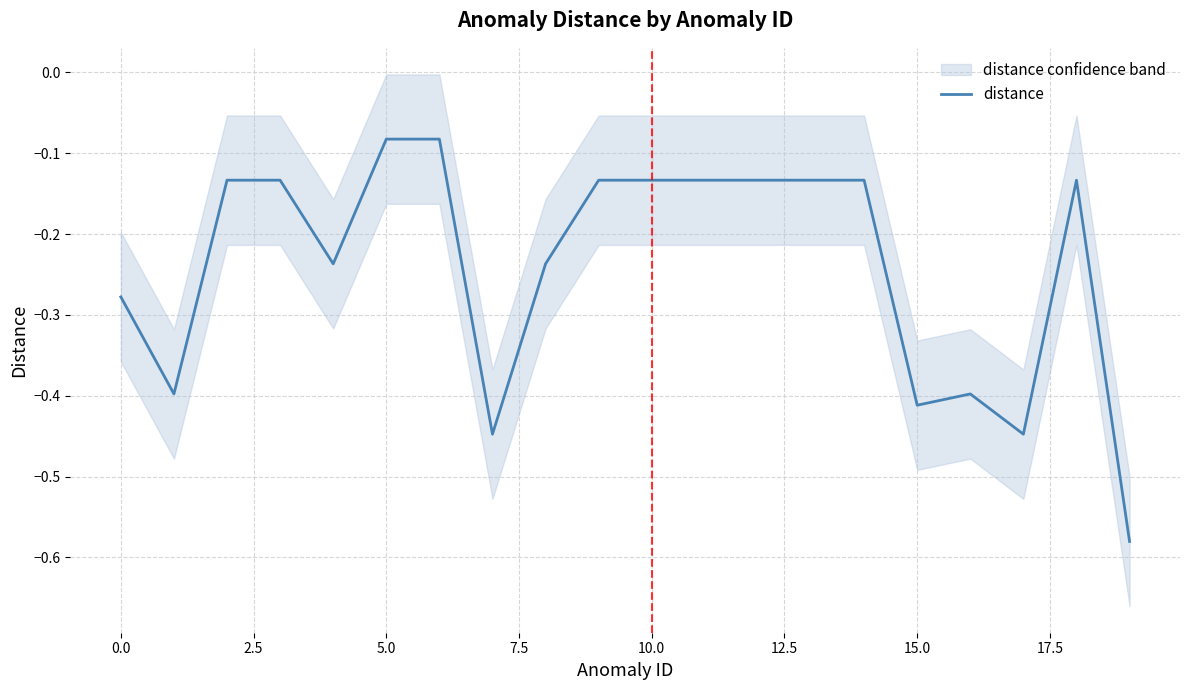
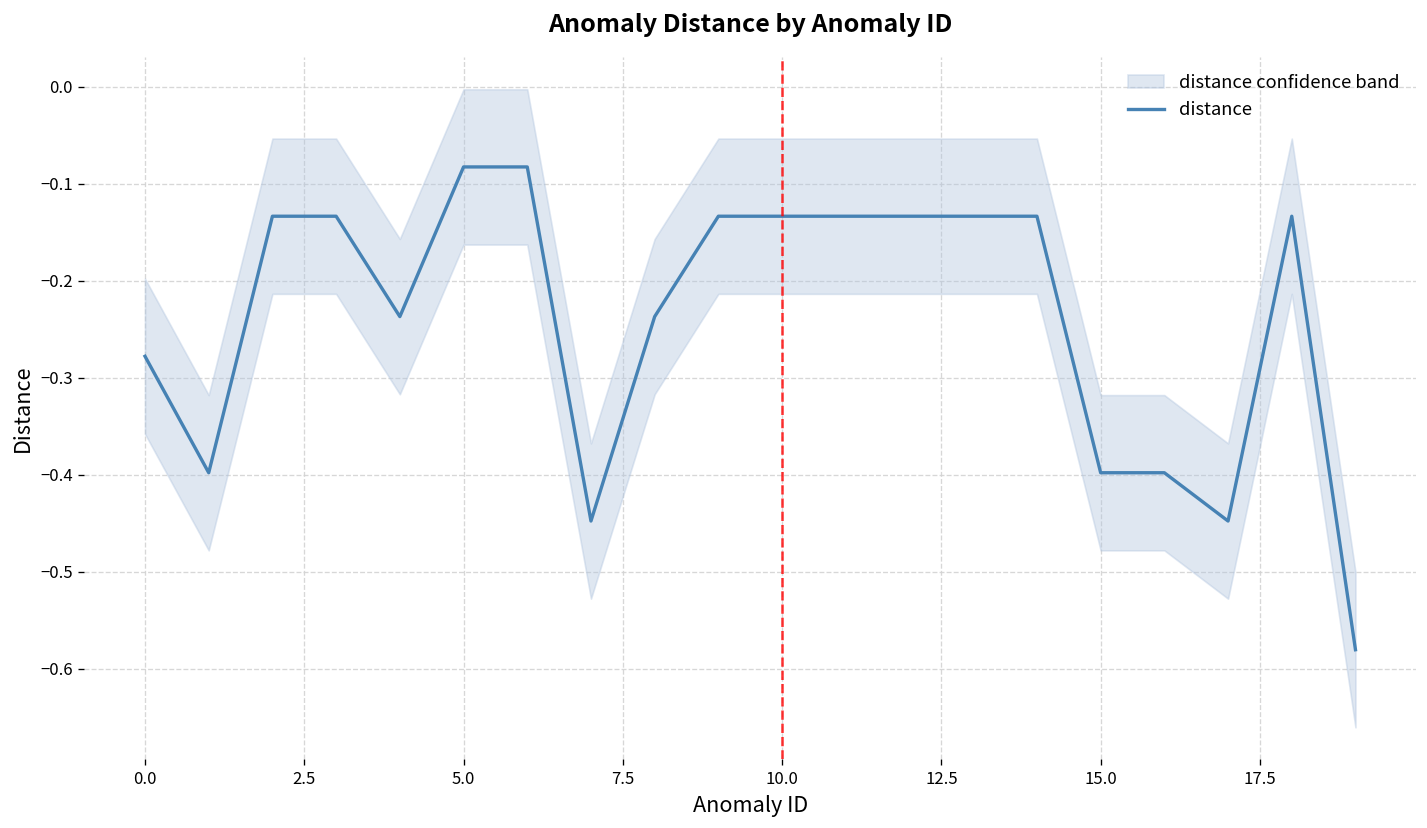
distance, 15.0: -0.41 -> -0.40
